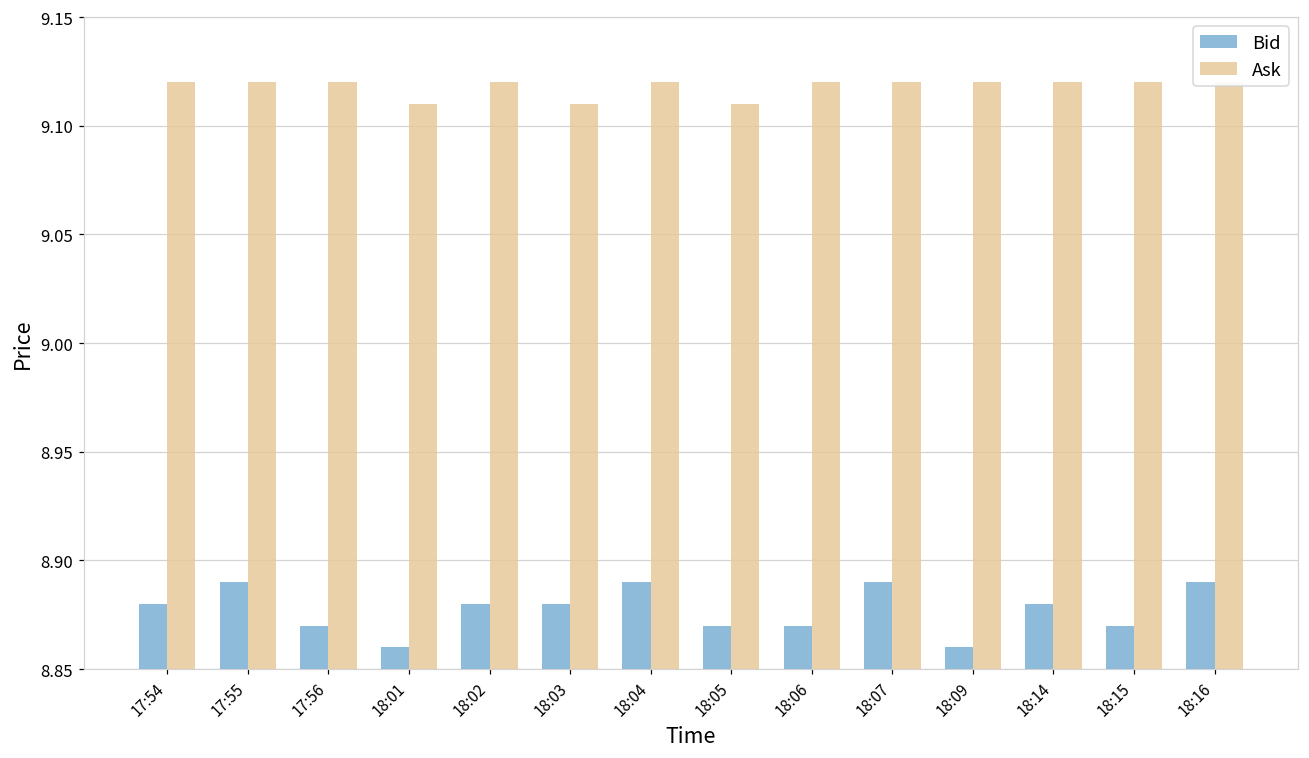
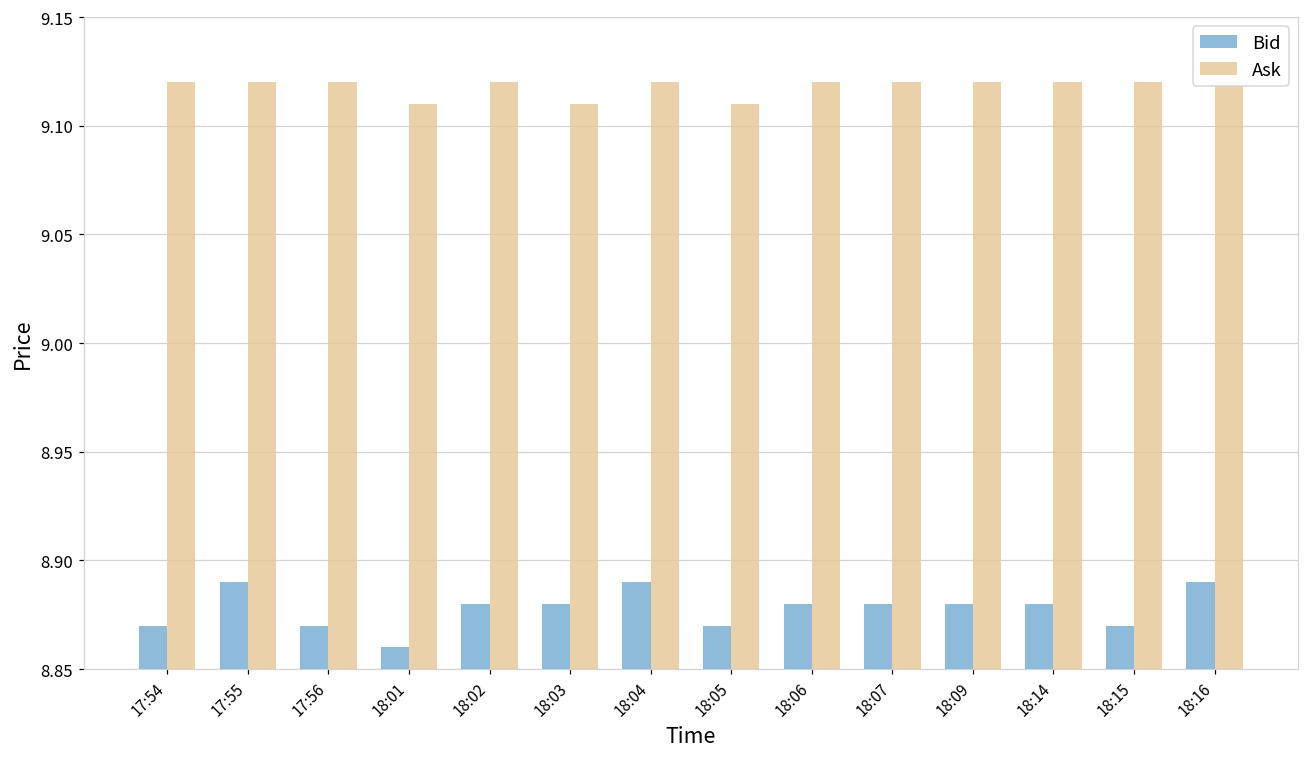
Bid, 17:54: 8.88 -> 8.87
Bid, 18:06: 8.87 -> 8.88
Bid, 18:07: 8.89 -> 8.88
Bid, 18:09: 8.86 -> 8.88
